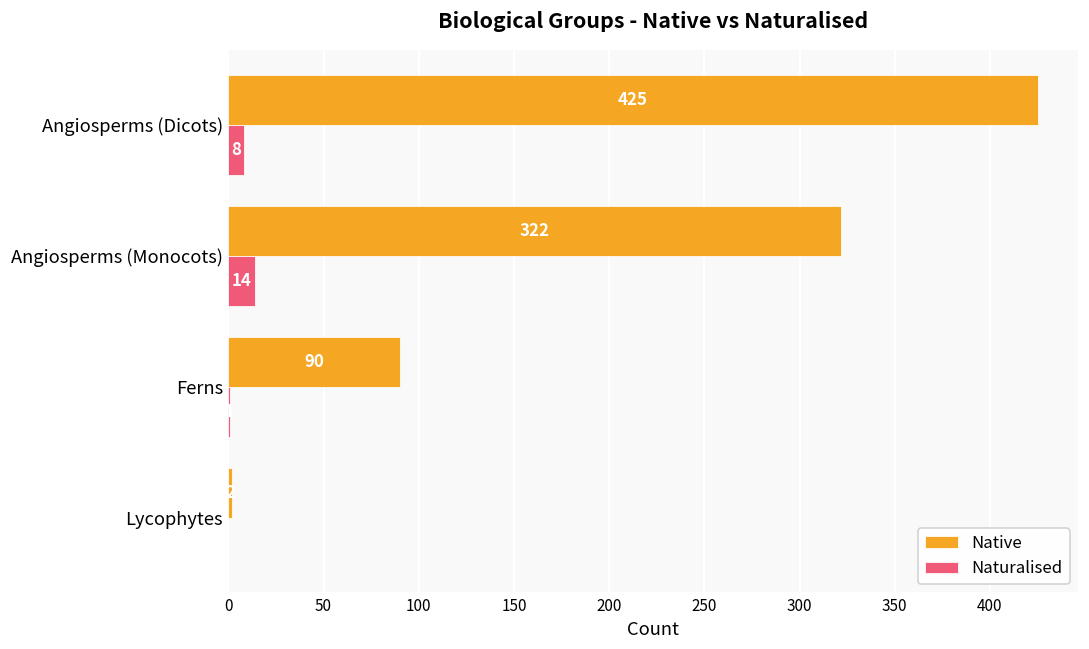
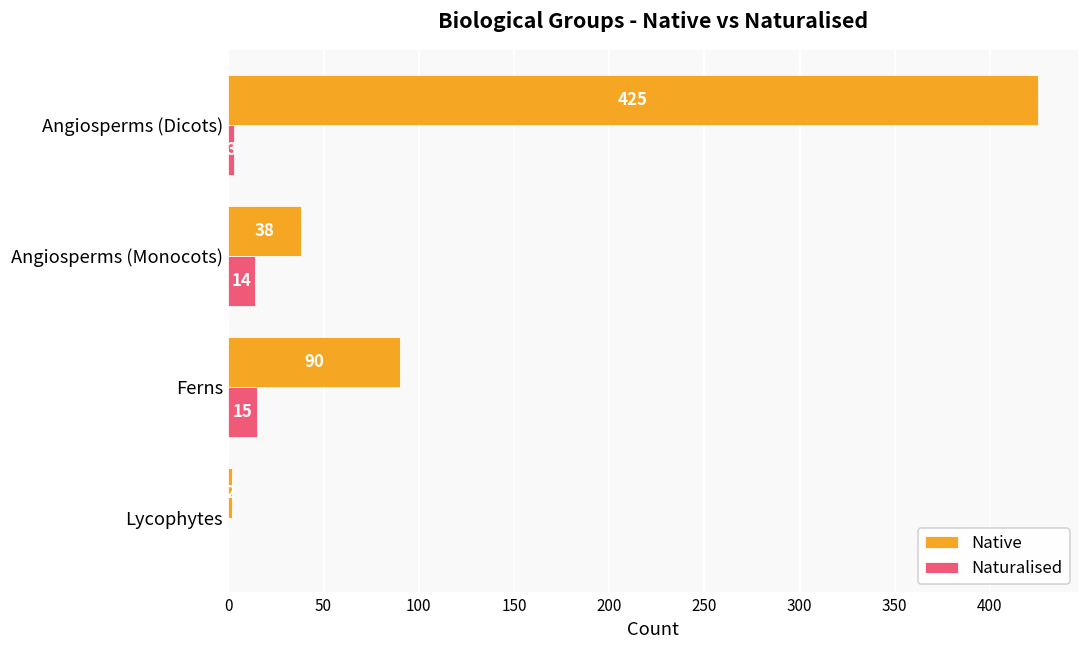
Naturalised, Angiosperms (Dicots): 8 -> 3
Native, Angiosperms (Monocots): 322 -> 38
Naturalised, Ferns: 1 -> 15
